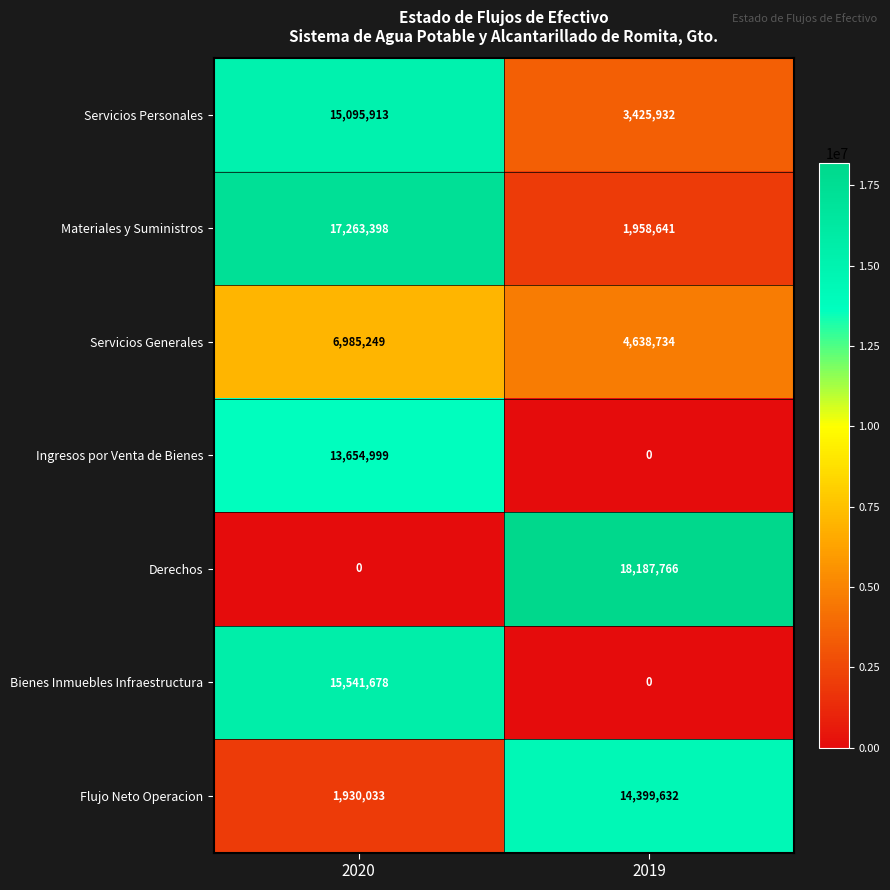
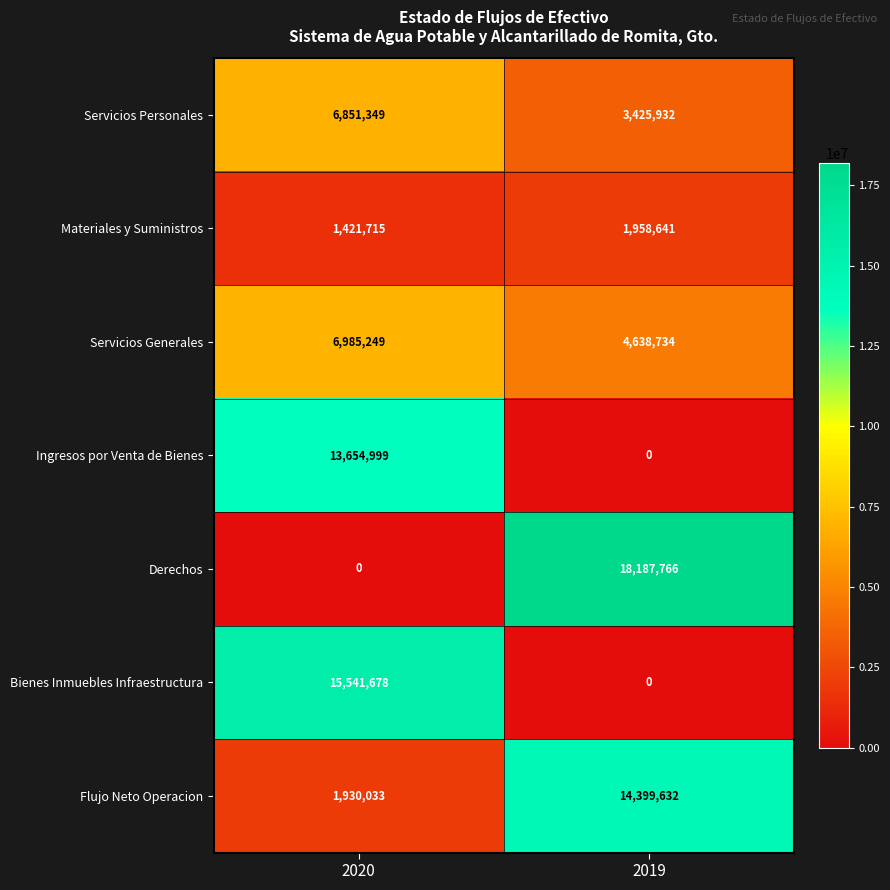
Servicios Personales, 2020: 15,095,913 -> 6,851,349
Materiales y Suministros, 2020: 17,263,398 -> 1,421,715
